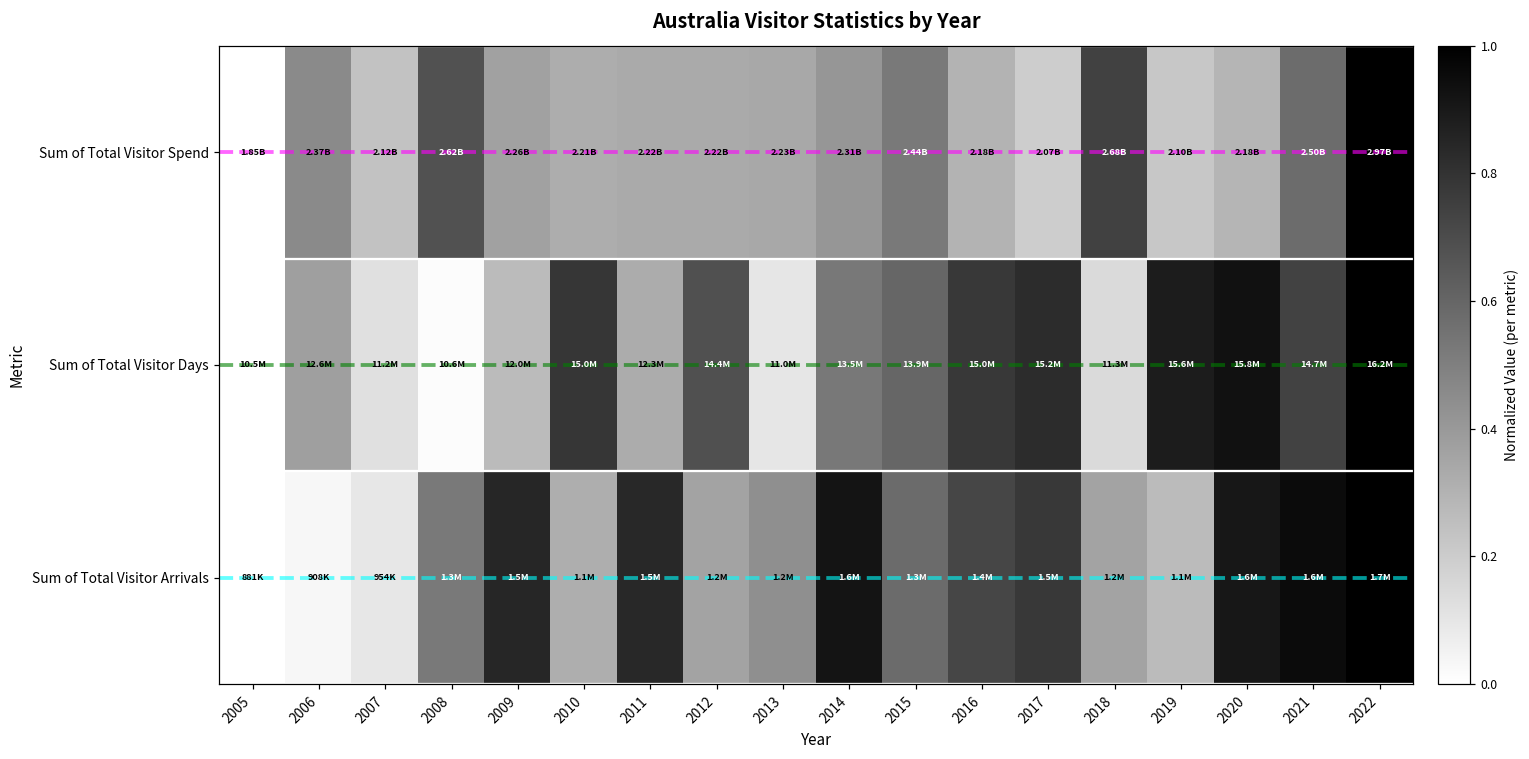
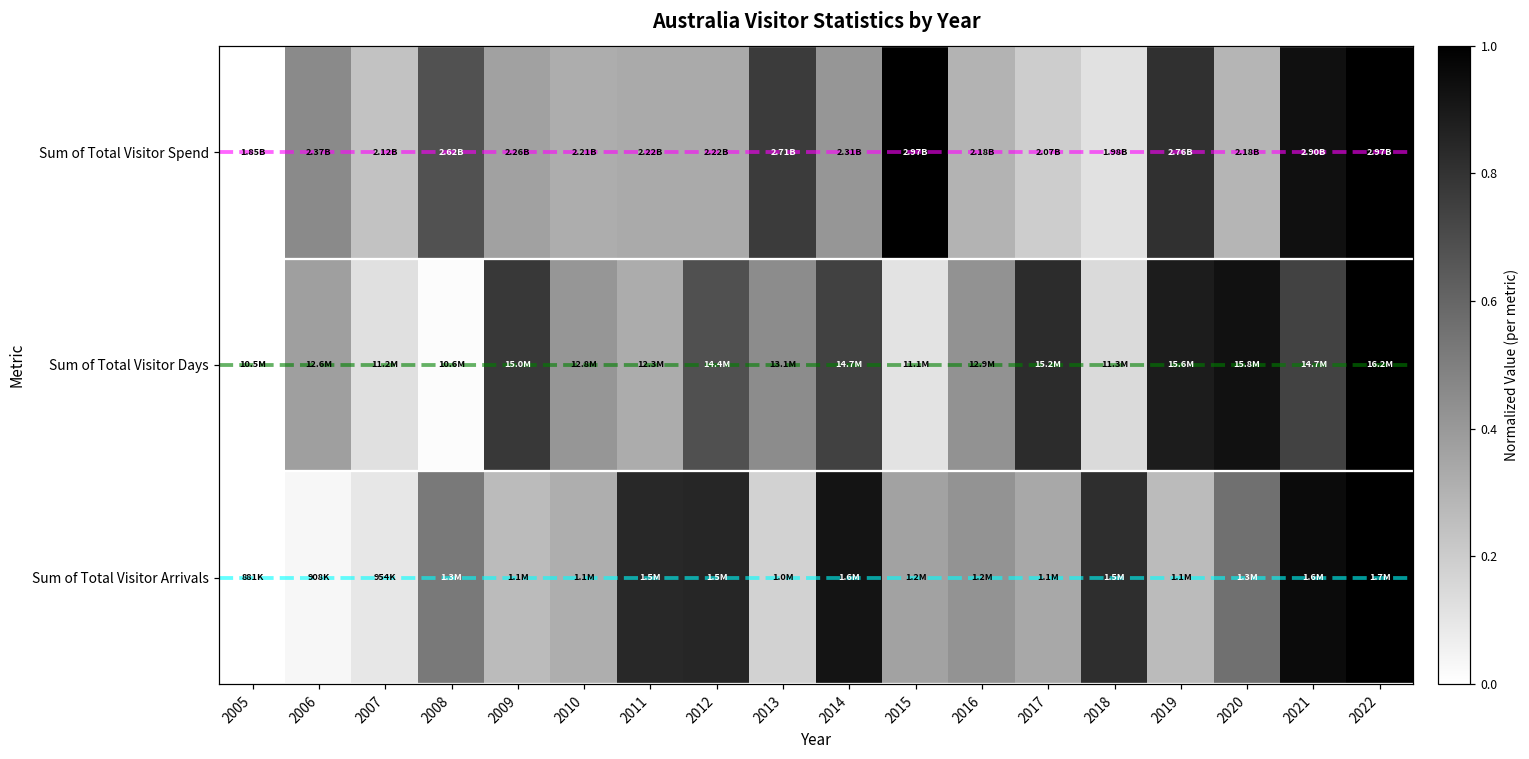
Sum of Total Visitor Spend, 2013: 2.23B -> 2.71B
Sum of Total Visitor Spend, 2015: 2.44B -> 2.97B
Sum of Total Visitor Spend, 2018: 2.68B -> 1.98B
Sum of Total Visitor Spend, 2019: 2.10B -> 2.76B
Sum of Total Visitor Spend, 2021: 2.50B -> 2.90B
Sum of Total Visitor Days, 2009: 12.0M -> 15.0M
Sum of Total Visitor Days, 2010: 15.0M -> 12.8M
Sum of Total Visitor Days, 2013: 11.0M -> 13.1M
Sum of Total Visitor Days, 2014: 13.5M -> 14.7M
Sum of Total Visitor Days, 2015: 13.9M -> 11.1M
Sum of Total Visitor Days, 2016: 15.0M -> 12.9M
Sum of Total Visitor Arrivals, 2009: 1.5M -> 1.1M
Sum of Total Visitor Arrivals, 2012: 1.2M -> 1.5M
Sum of Total Visitor Arrivals, 2013: 1.2M -> 1.0M
Sum of Total Visitor Arrivals, 2015: 1.3M -> 1.2M
Sum of Total Visitor Arrivals, 2016: 1.4M -> 1.2M
Sum of Total Visitor Arrivals, 2017: 1.5M -> 1.1M
Sum of Total Visitor Arrivals, 2018: 1.2M -> 1.5M
Sum of Total Visitor Arrivals, 2020: 1.6M -> 1.3M
